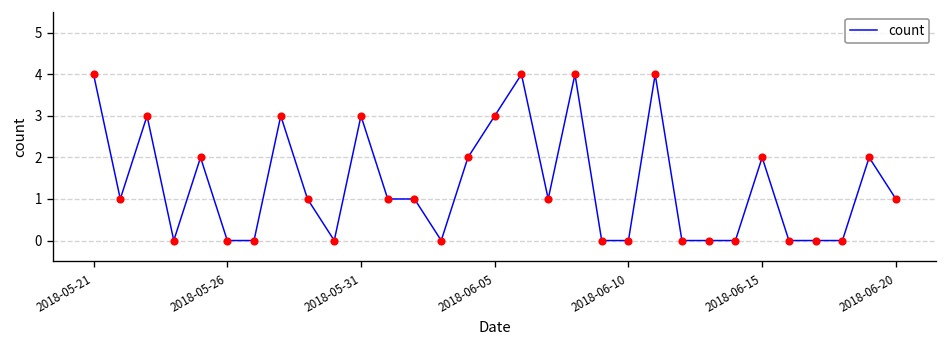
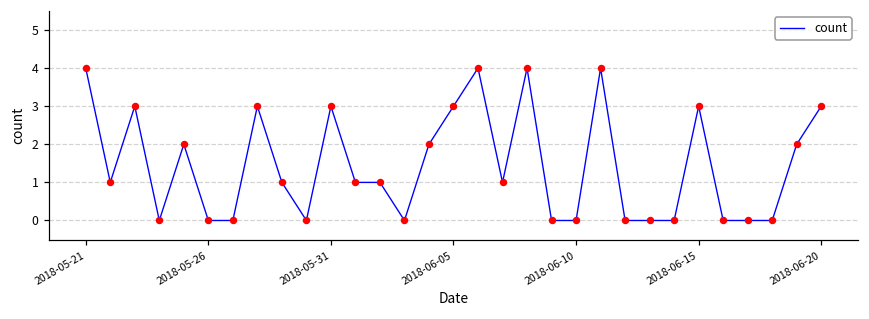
2018-06-15: 2 -> 3
2018-06-20: 1 -> 3
